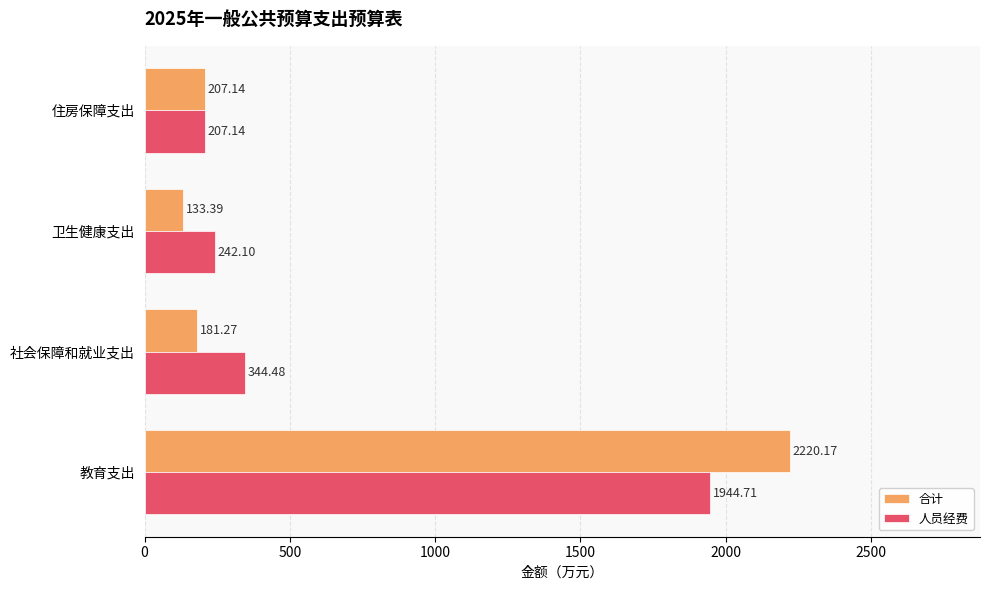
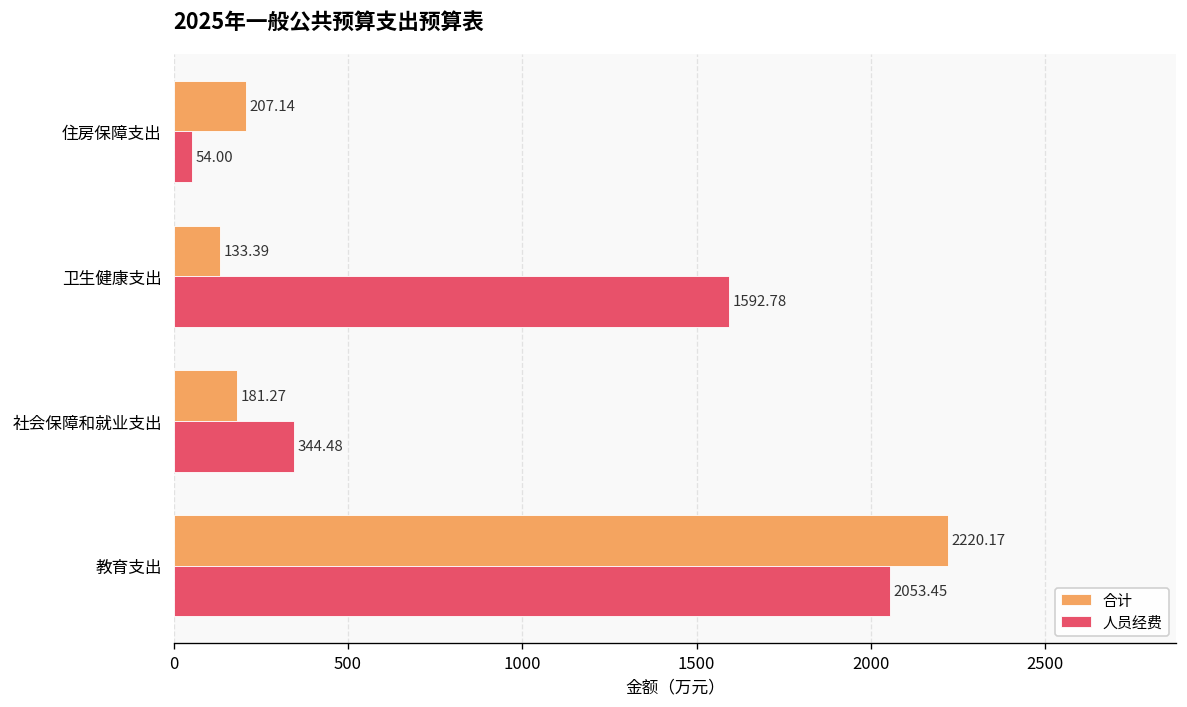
人员经费, 住房保障支出: 207.14 -> 54.00
人员经费, 卫生健康支出: 242.10 -> 1592.78
人员经费, 教育支出: 1944.71 -> 2053.45
